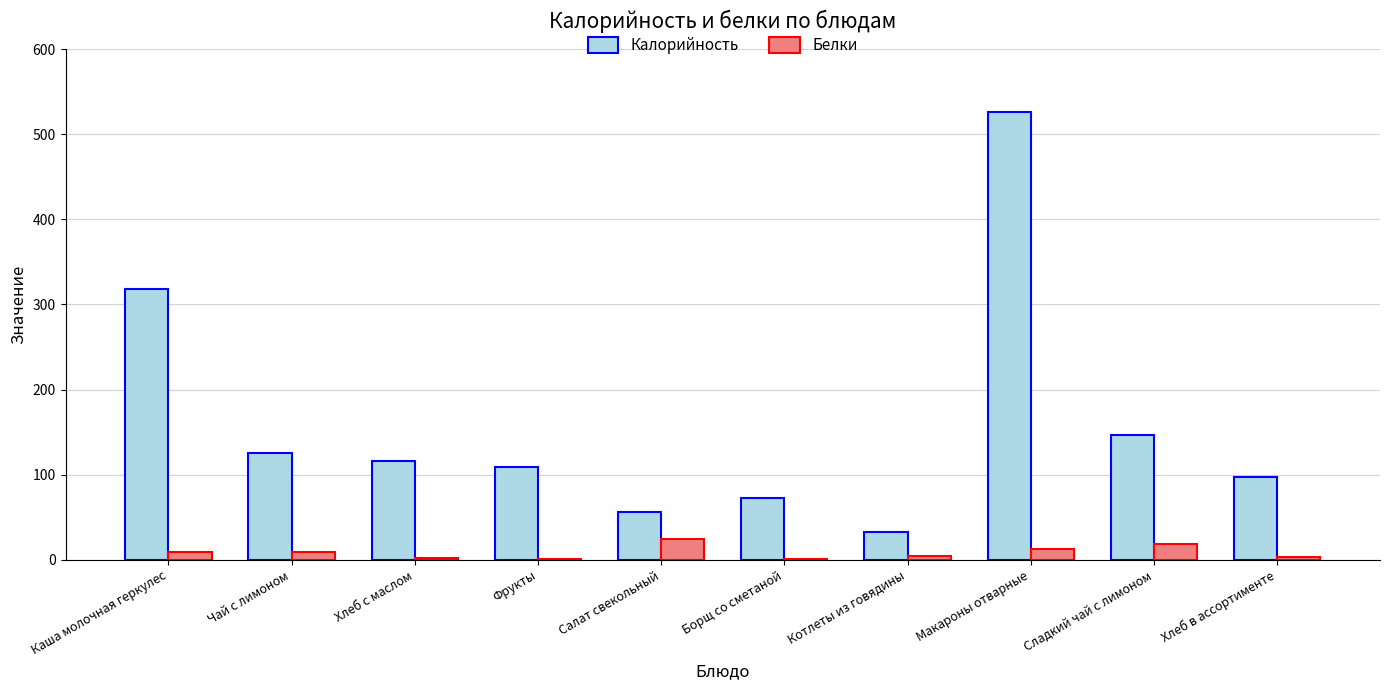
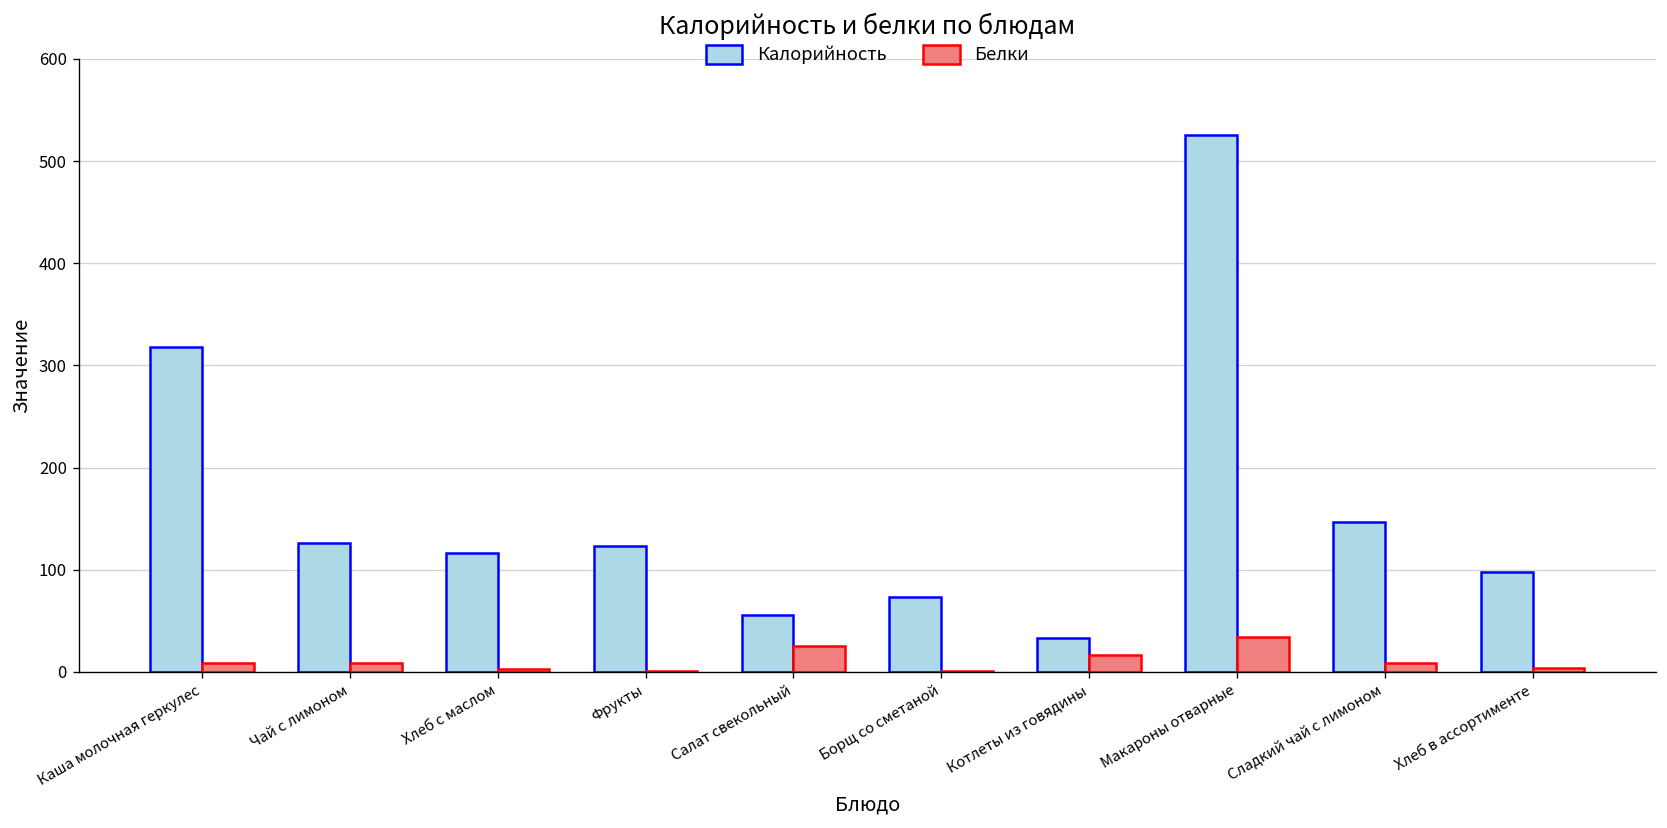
Калорийность, Фрукты: 110 -> 120
Белки, Котлеты из говядины: 10 -> 20
Белки, Макароны отварные: 10 -> 30
Белки, Сладкий чай с лимоном: 20 -> 10
